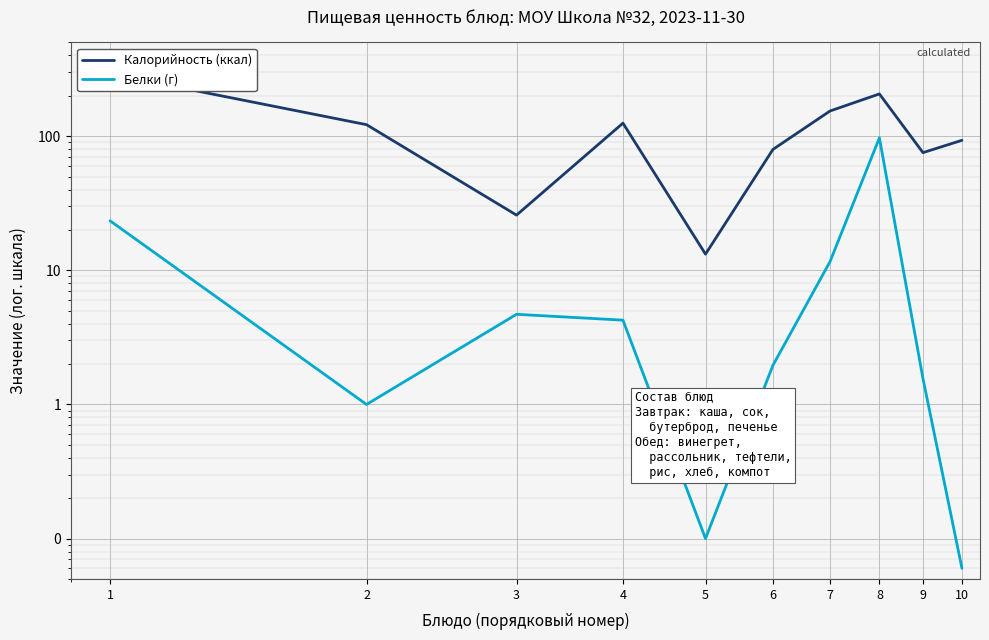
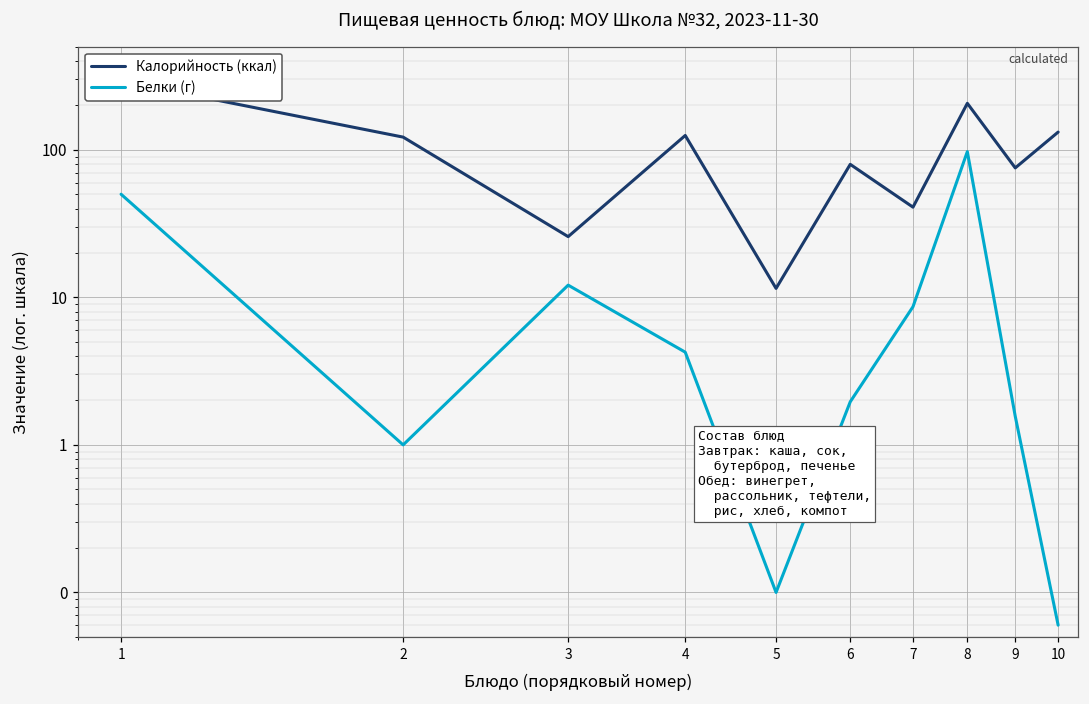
Белки (г), 1: 23 -> 50
Белки (г), 3: 4.7 -> 12
Калорийность (ккал), 5: 13 -> 12
Калорийность (ккал), 7: 150 -> 41
Белки (г), 7: 12 -> 9
Калорийность (ккал), 10: 90 -> 130
